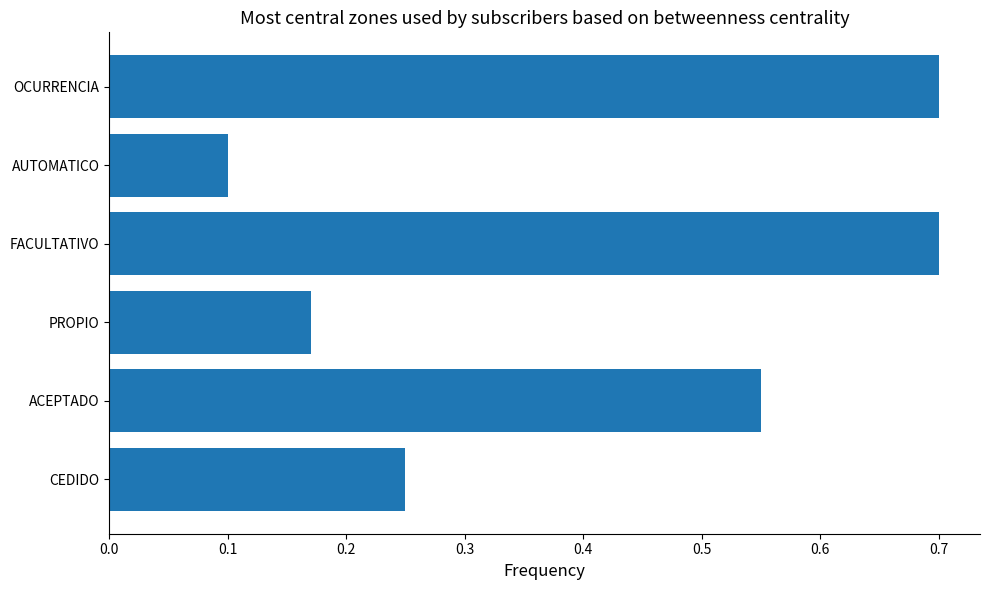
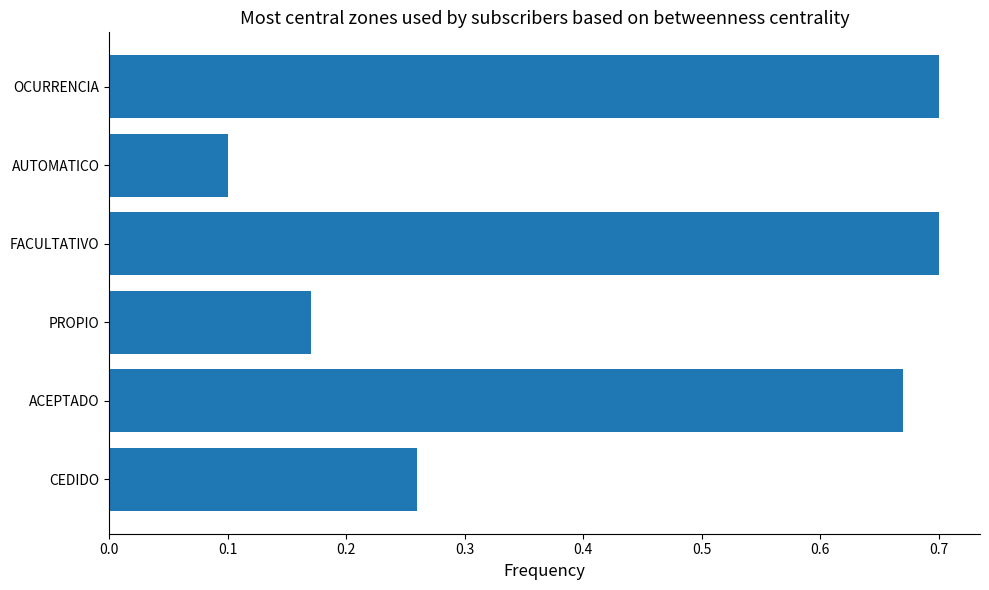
ACEPTADO: 0.55 -> 0.67
CEDIDO: 0.25 -> 0.26
